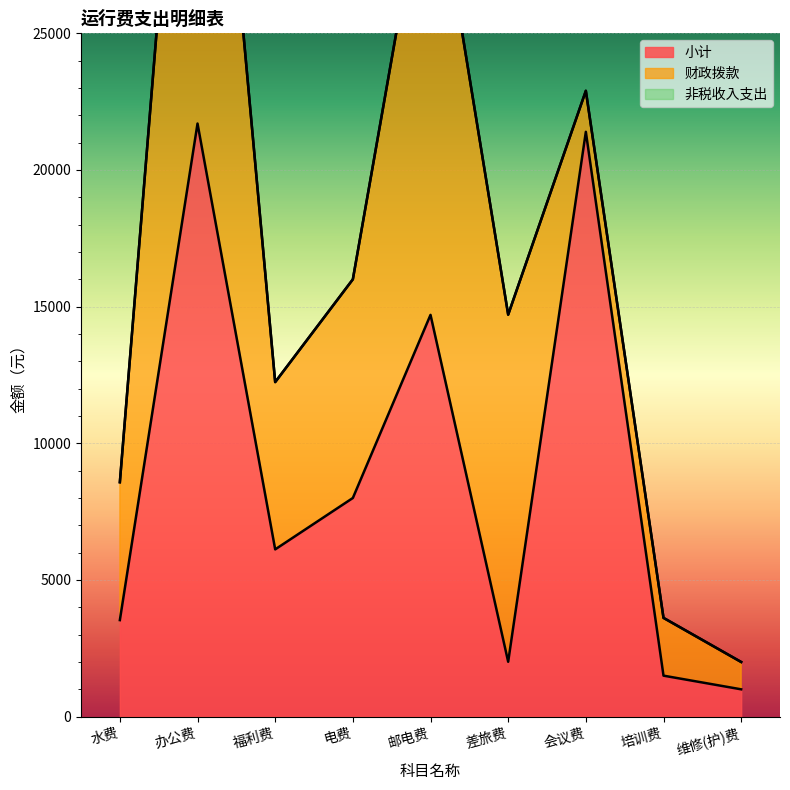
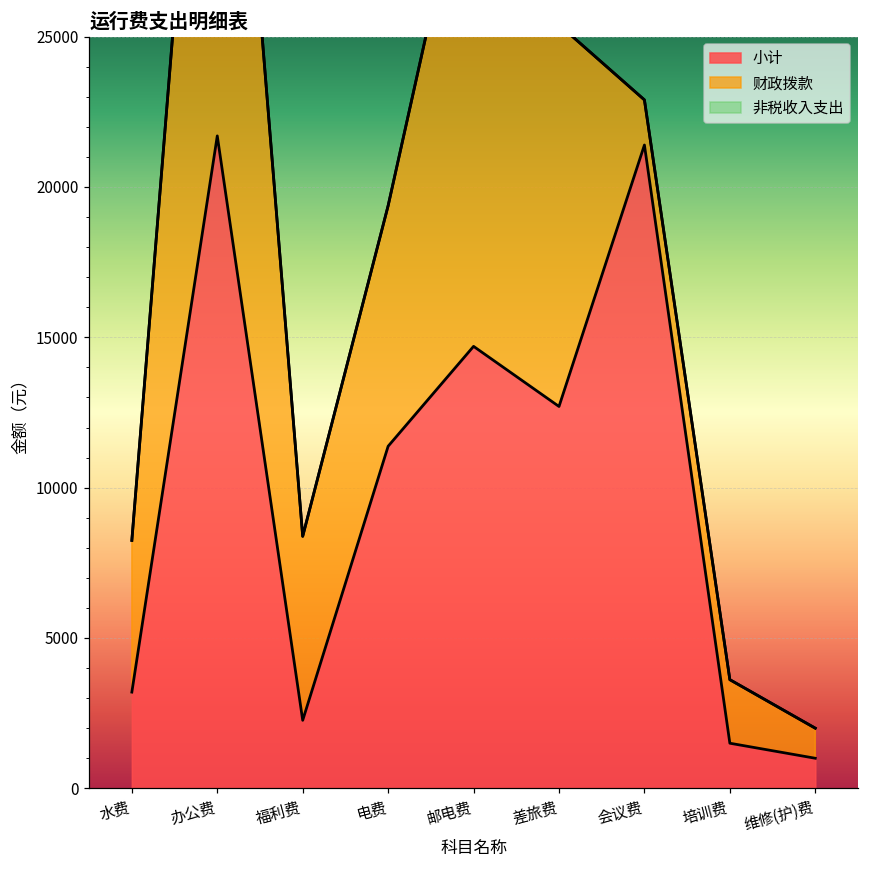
小计, 水费: 3500 -> 3200
小计, 福利费: 6100 -> 2300
小计, 电费: 8000 -> 11400
小计, 差旅费: 2000 -> 12700
